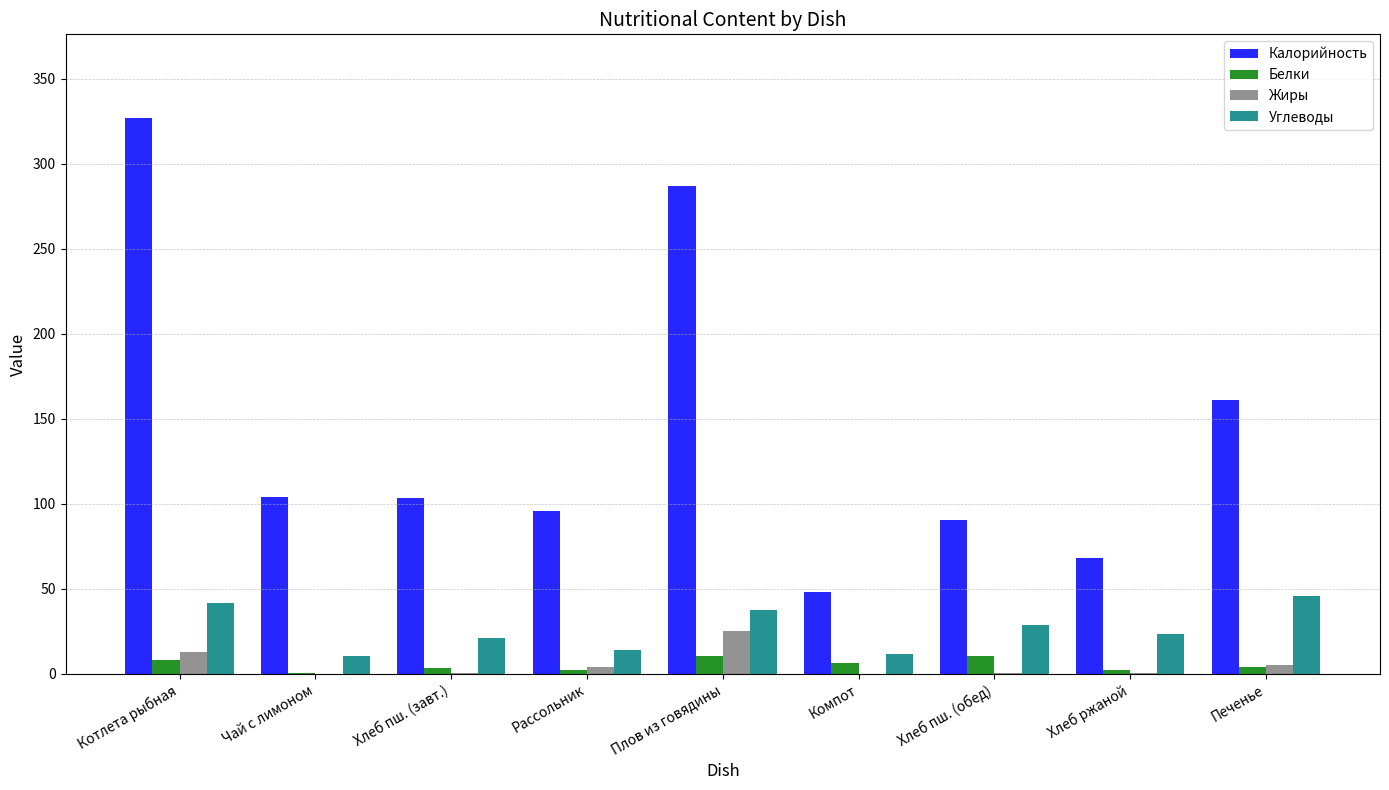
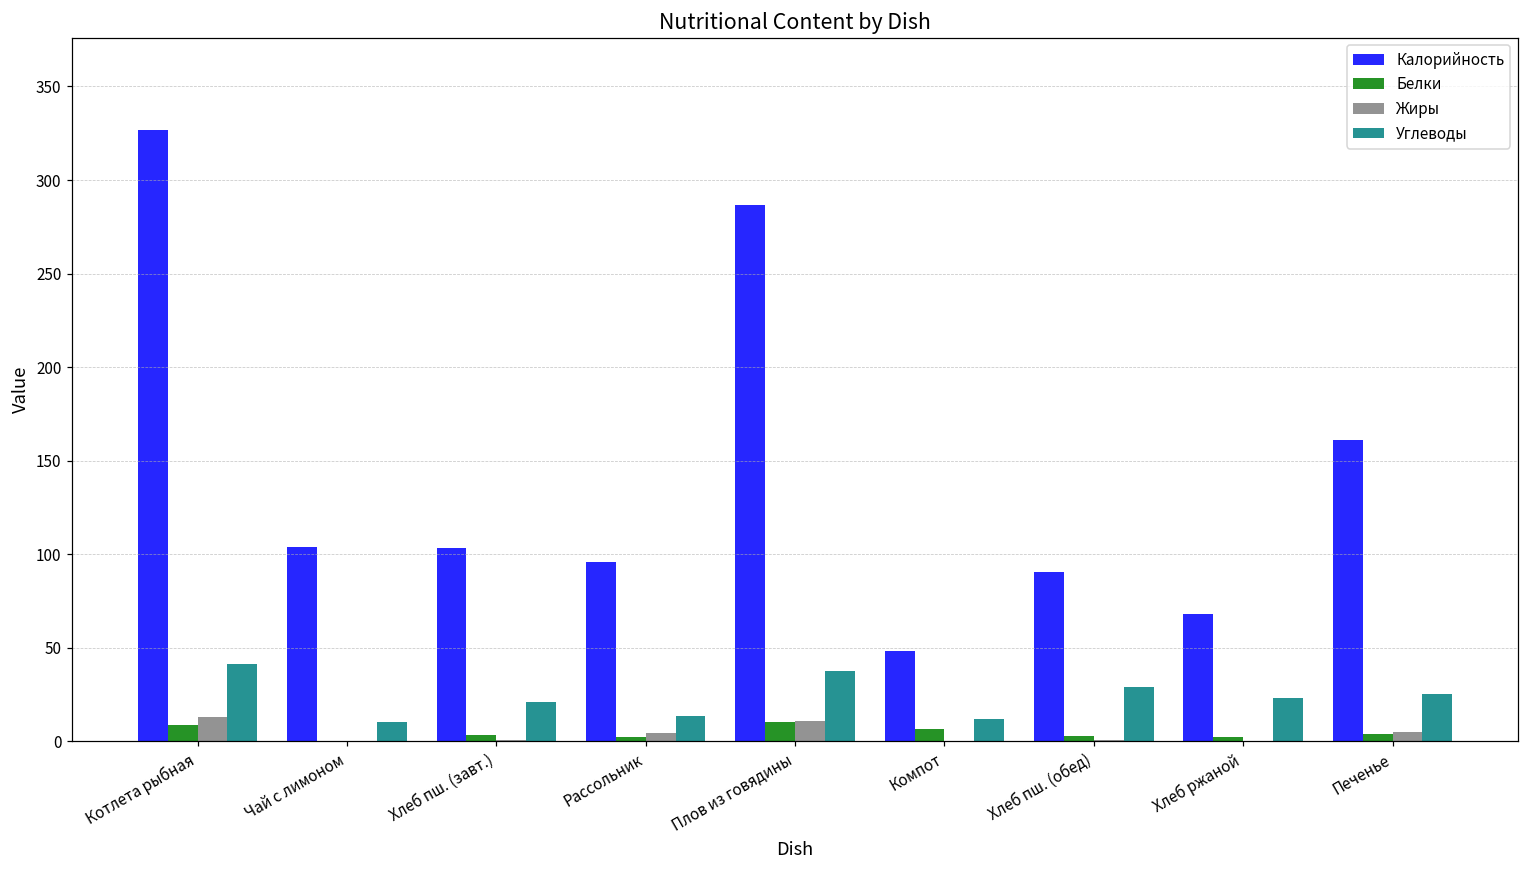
Жиры, Плов из говядины: 25 -> 11
Белки, Хлеб пш. (обед): 10 -> 3
Углеводы, Печенье: 46 -> 25
